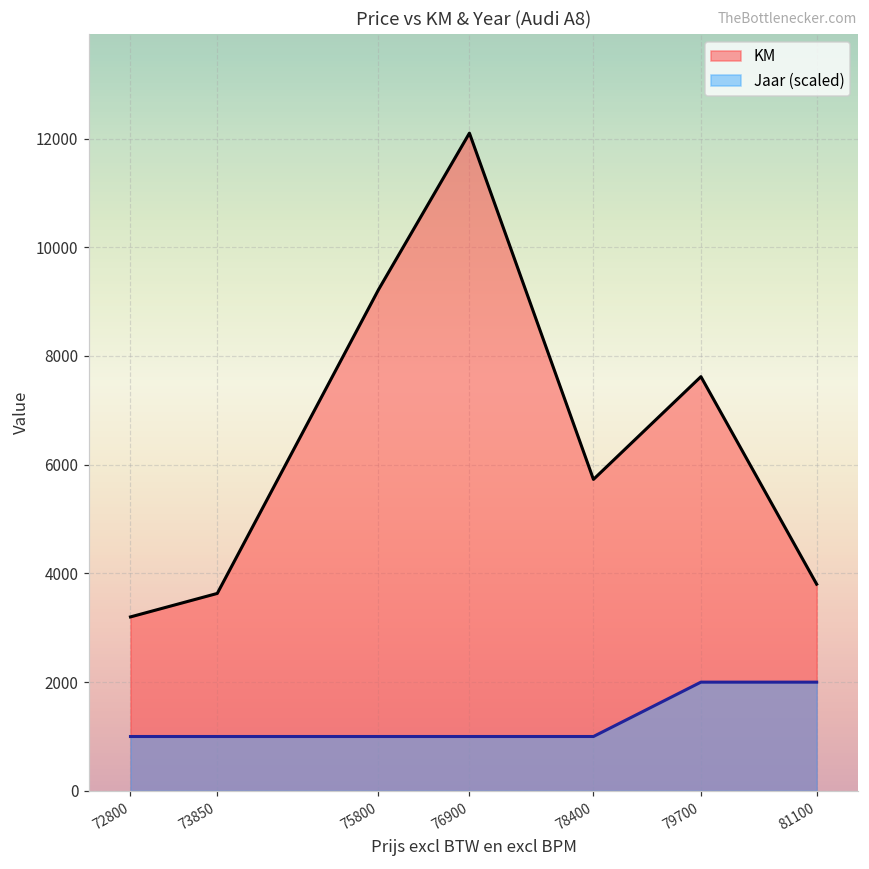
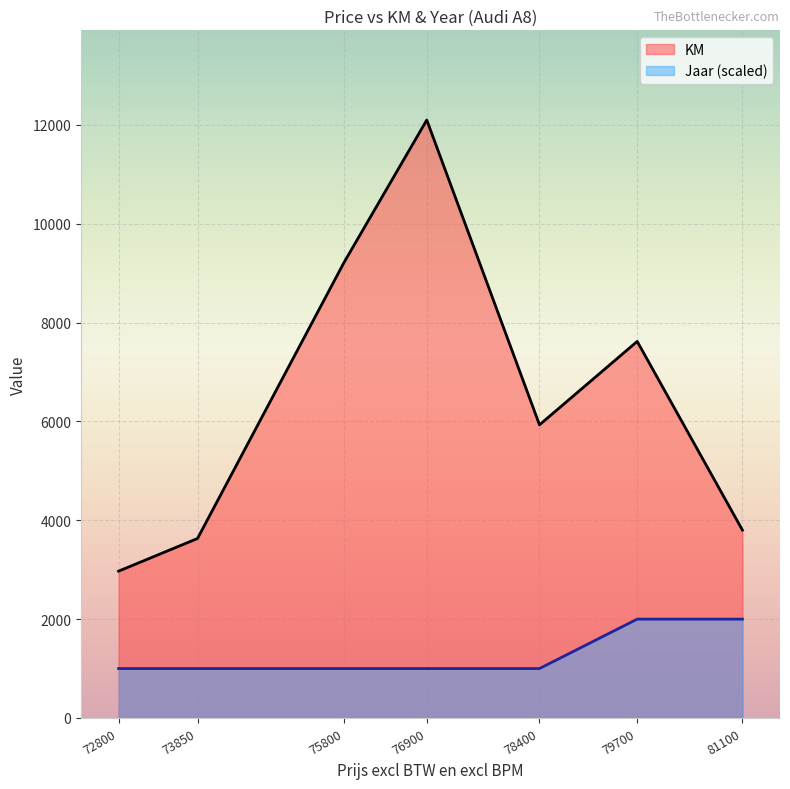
KM, 72800: 3200 -> 3000
KM, 78400: 5700 -> 5900
